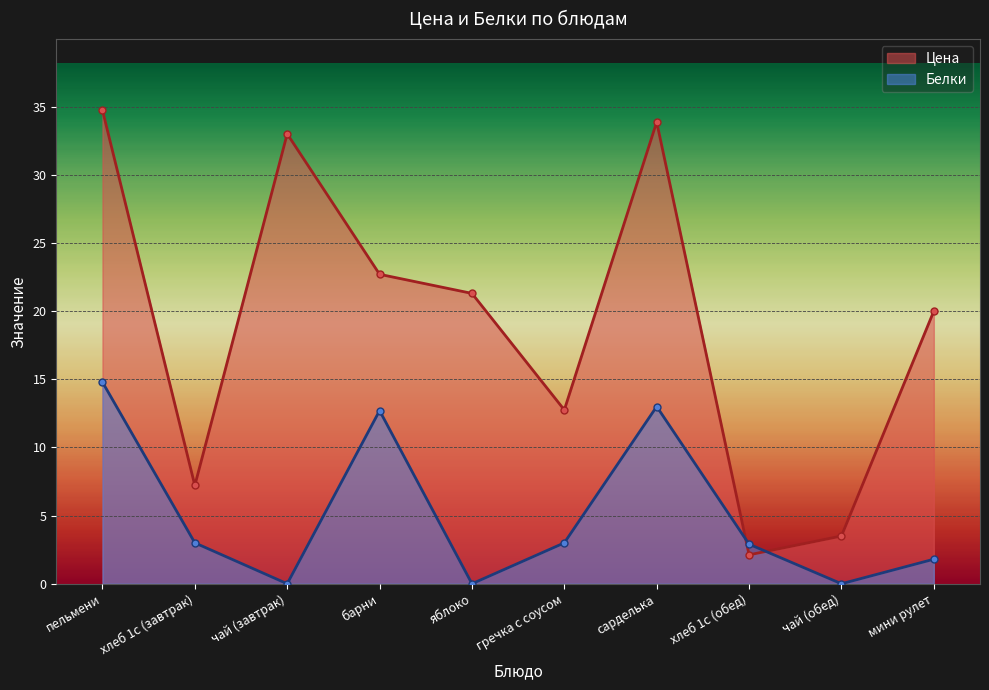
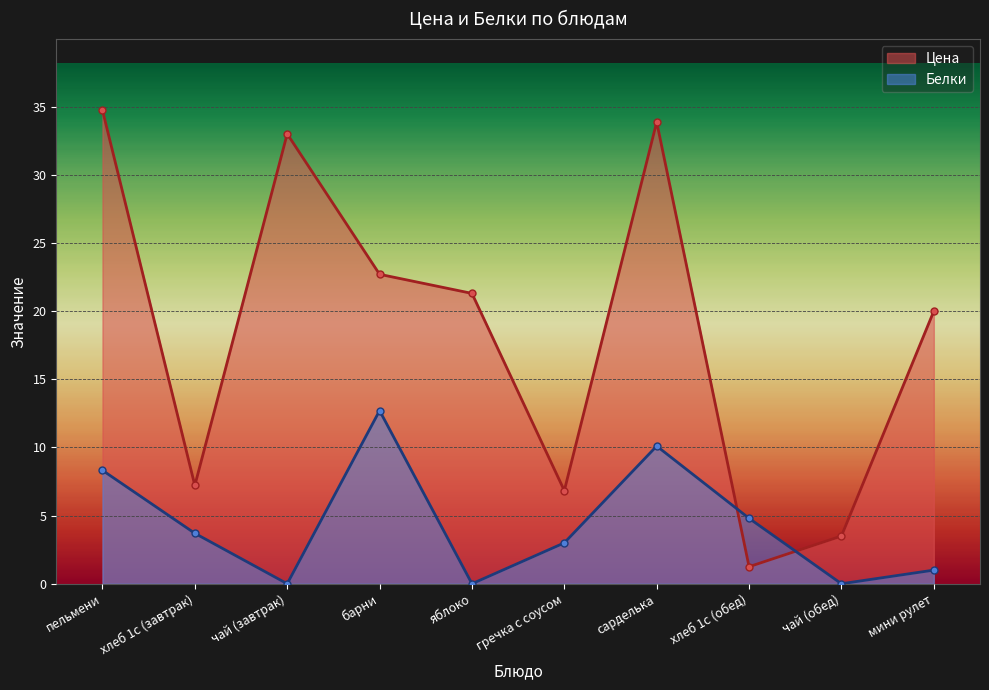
Белки, пельмени: 14.8 -> 8.3
Белки, хлеб 1с (завтрак): 3.0 -> 3.7
Цена, гречка с соусом: 12.8 -> 6.8
Белки, сарделька: 13.0 -> 10.1
Цена, хлеб 1с (обед): 2.1 -> 1.3
Белки, хлеб 1с (обед): 2.9 -> 4.8
Белки, мини рулет: 1.8 -> 1.0
